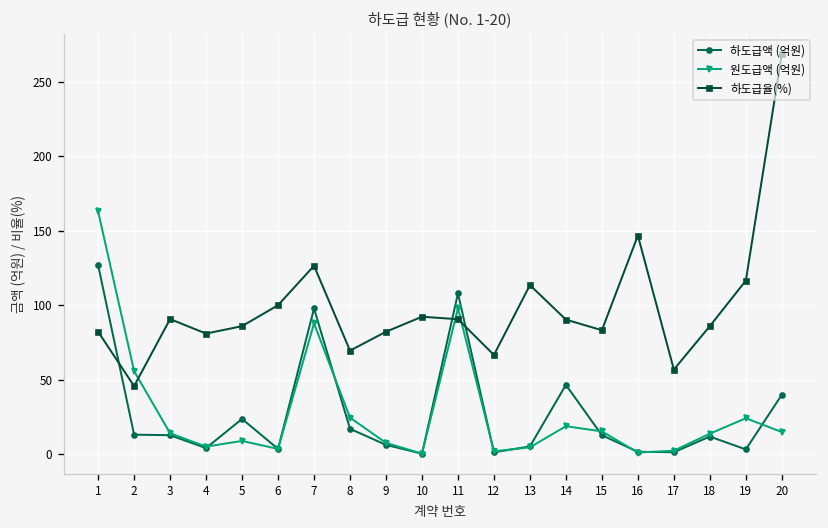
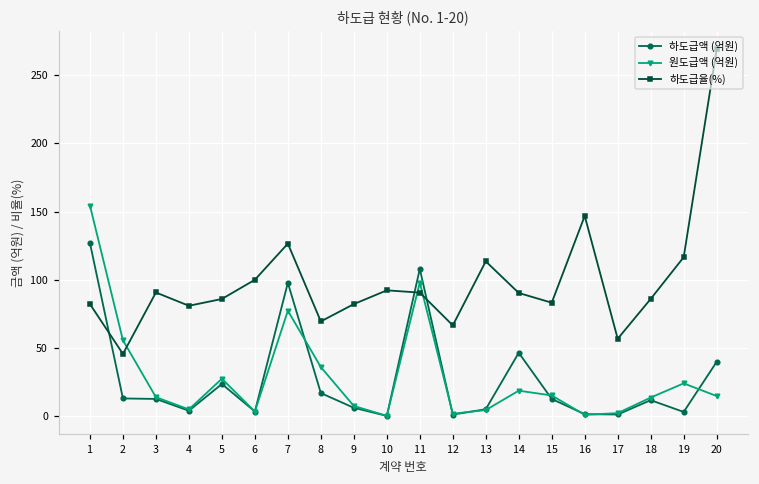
원도급액 (억원), 1: 163 -> 154
원도급액 (억원), 5: 9 -> 28
원도급액 (억원), 7: 88 -> 77
원도급액 (억원), 8: 24 -> 36
